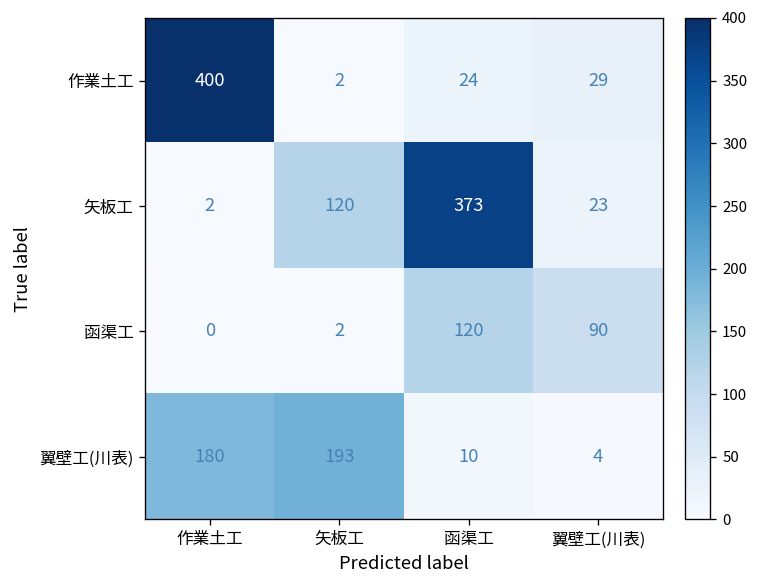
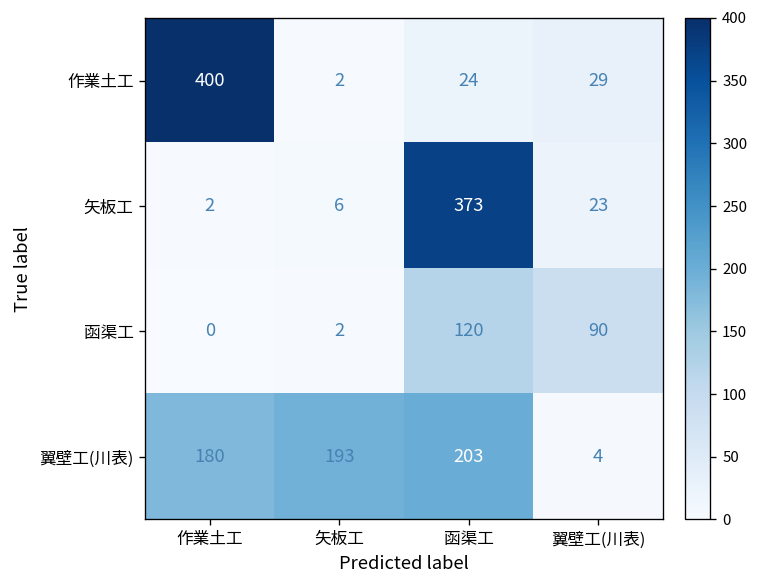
矢板工, 矢板工: 120 -> 6
翼壁工(川表), 函渠工: 10 -> 203
